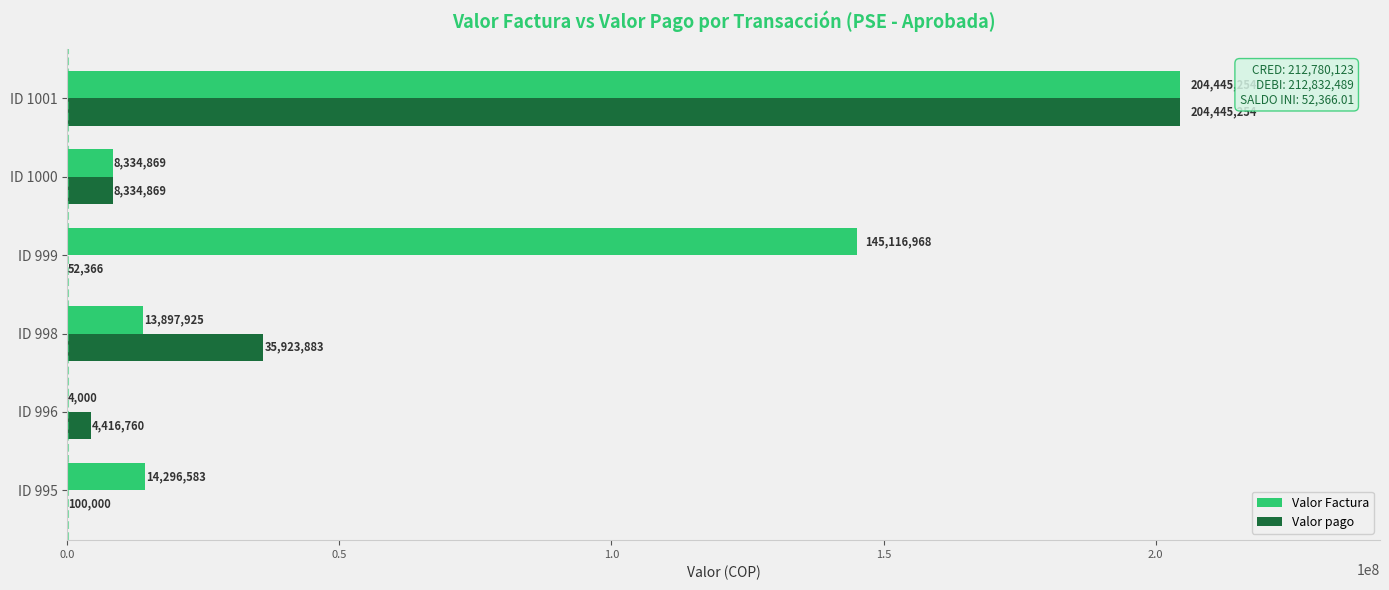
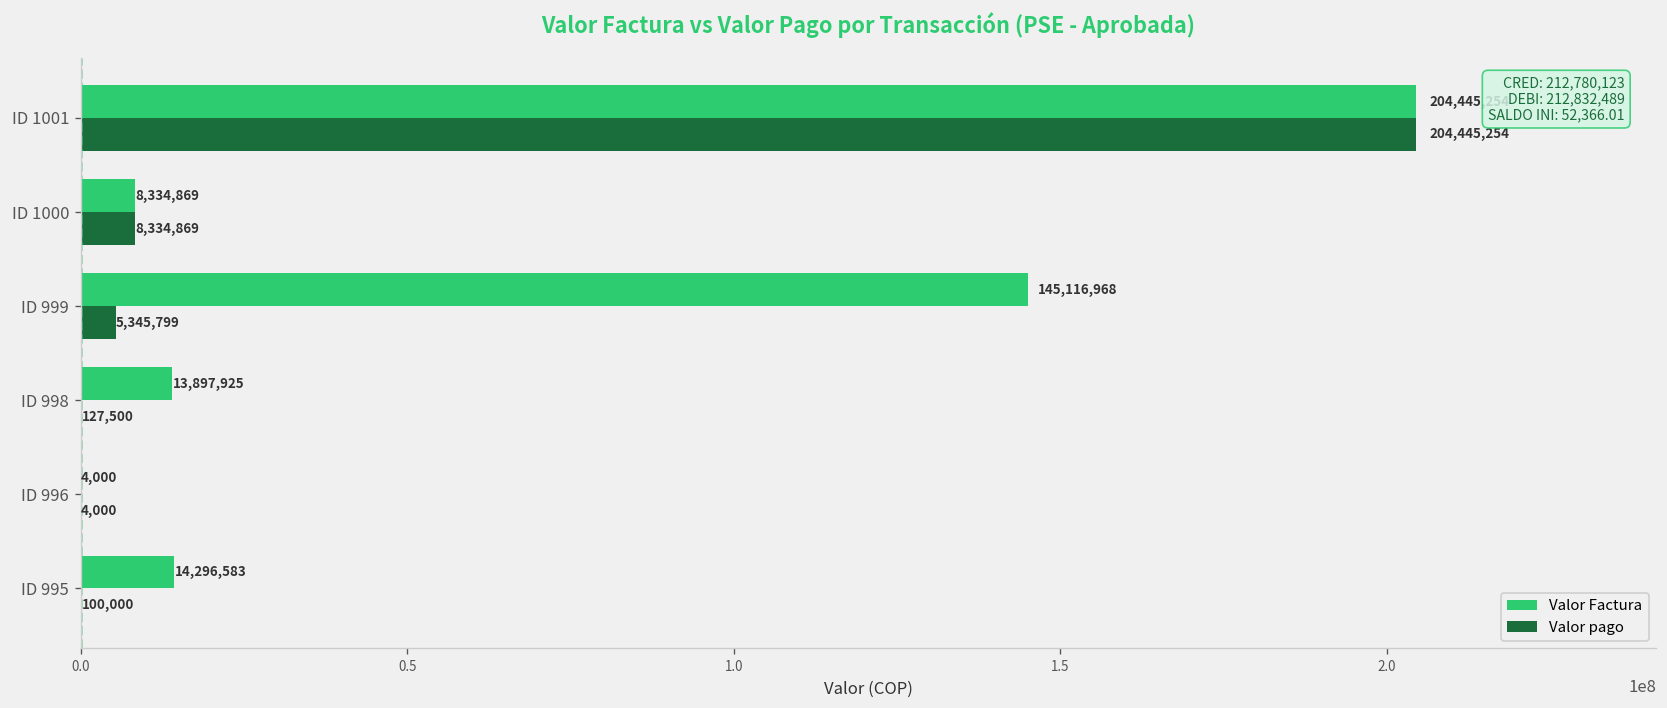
Valor pago, ID 999: 52,366 -> 5,345,799
Valor pago, ID 998: 35,923,883 -> 127,500
Valor pago, ID 996: 4,416,760 -> 4,000
